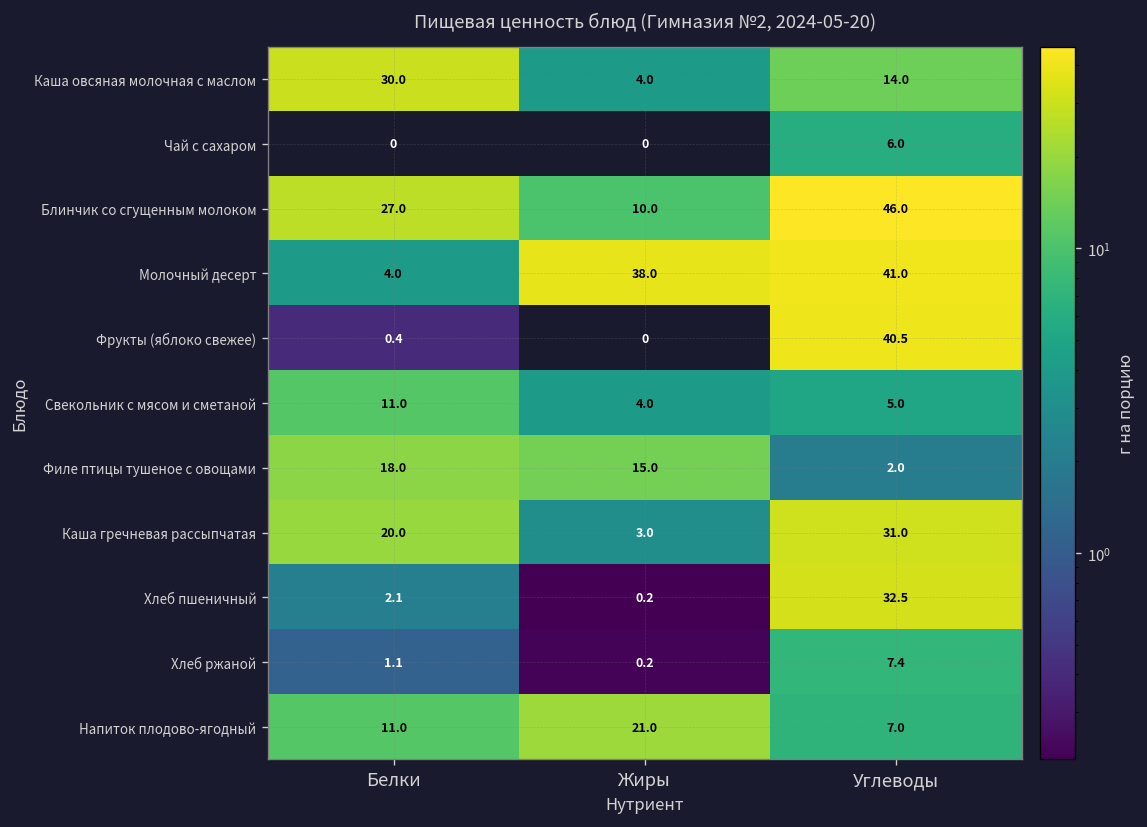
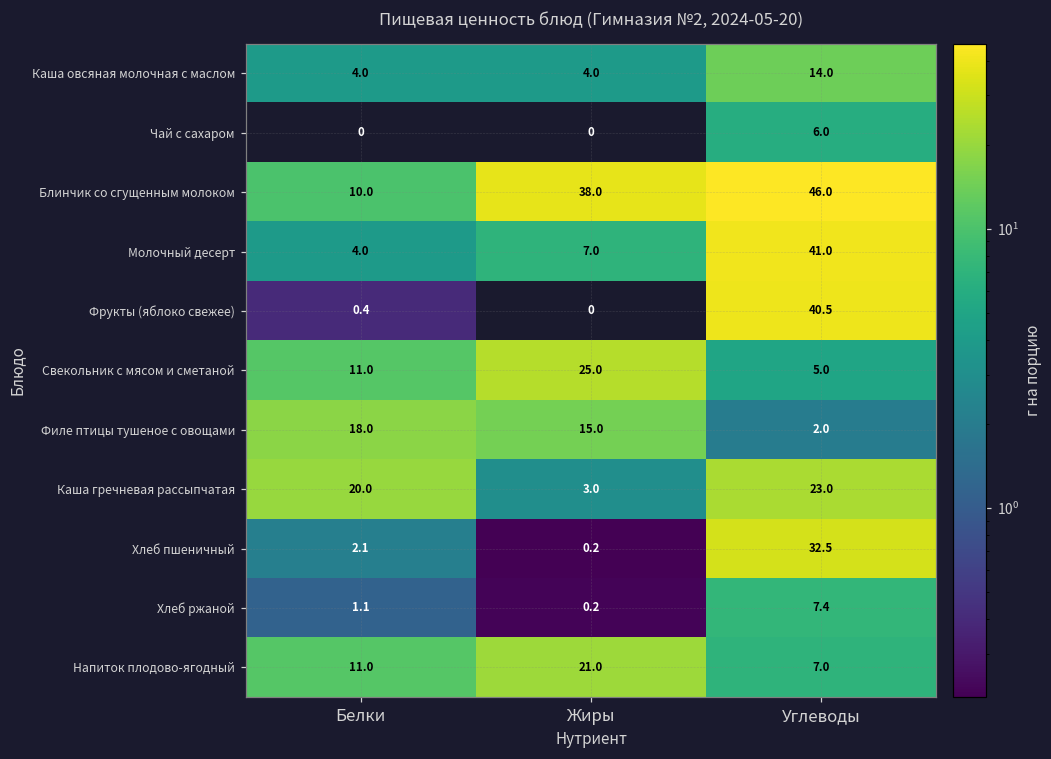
Каша овсяная молочная с маслом, Белки: 30.0 -> 4.0
Блинчик со сгущенным молоком, Белки: 27.0 -> 10.0
Блинчик со сгущенным молоком, Жиры: 10.0 -> 38.0
Молочный десерт, Жиры: 38.0 -> 7.0
Свекольник с мясом и сметаной, Жиры: 4.0 -> 25.0
Каша гречневая рассыпчатая, Углеводы: 31.0 -> 23.0
